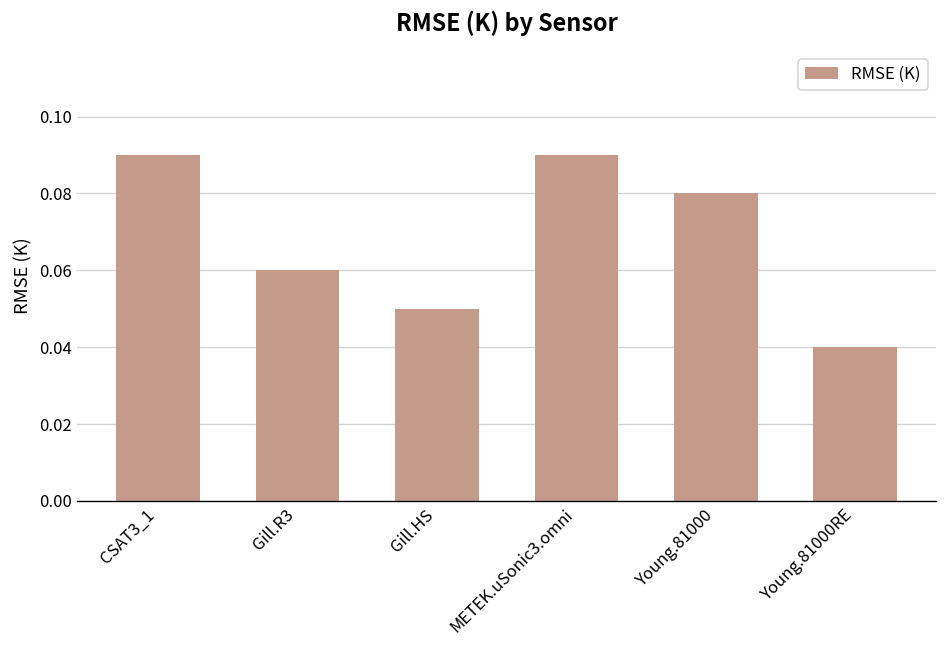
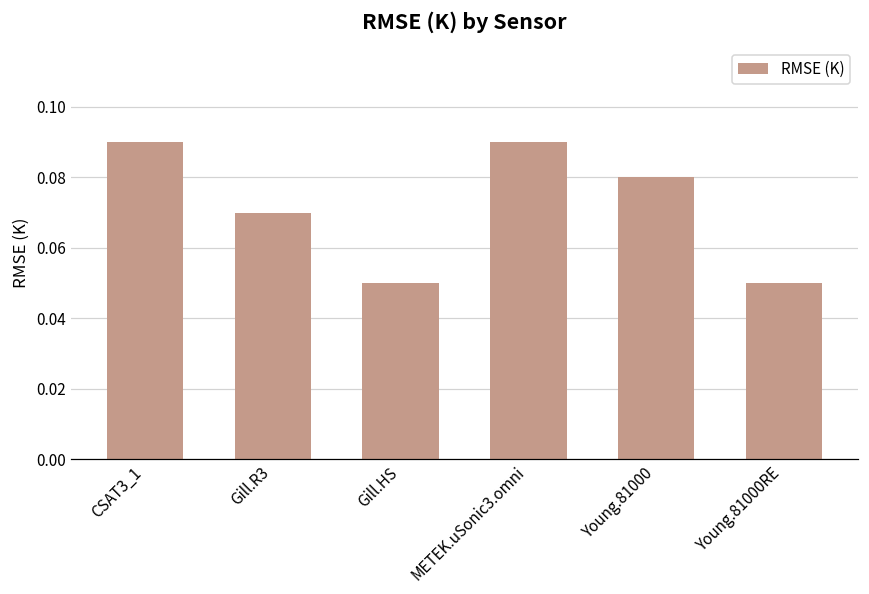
Gill.R3: 0.06 -> 0.07
Young.81000RE: 0.04 -> 0.05
